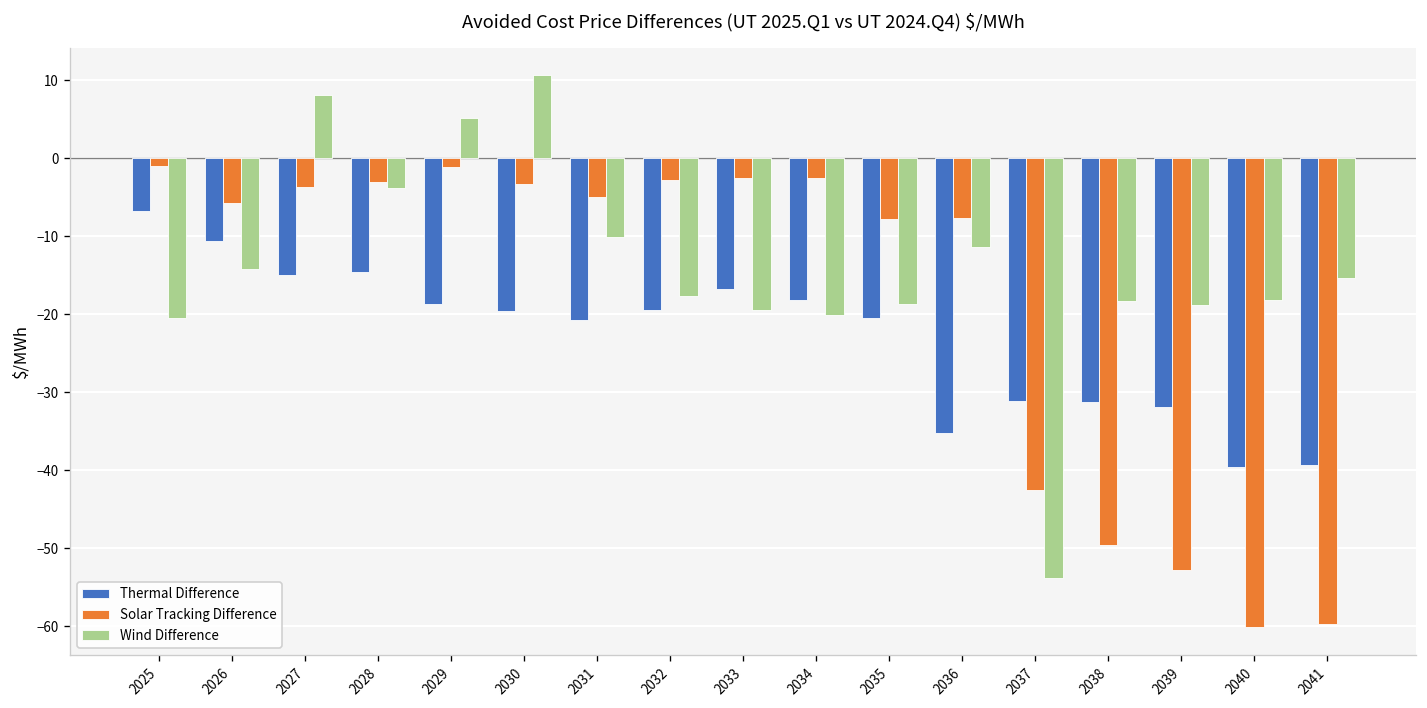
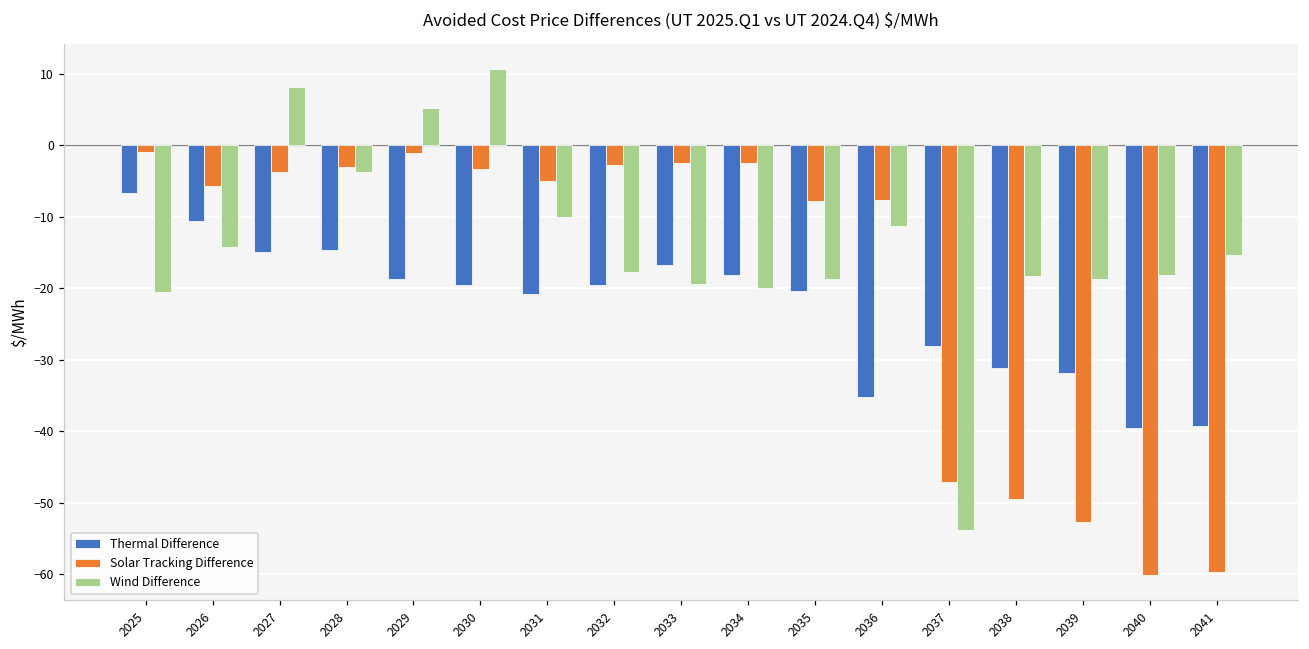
Thermal Difference, 2037: -31 -> -28
Solar Tracking Difference, 2037: -43 -> -47
